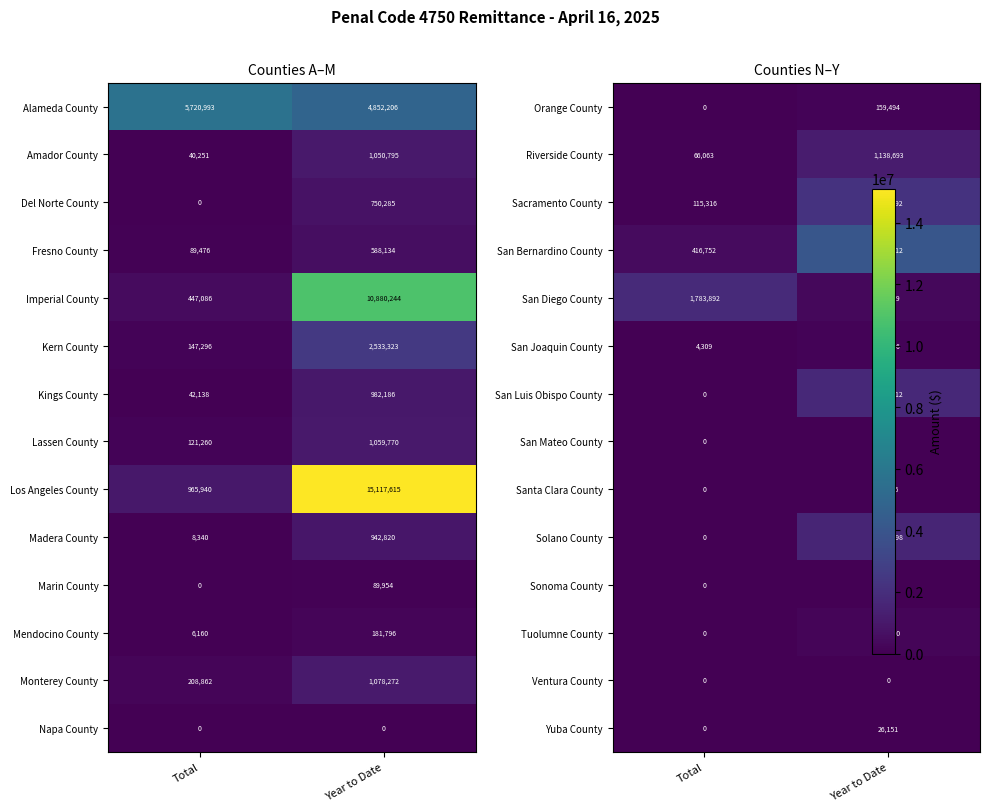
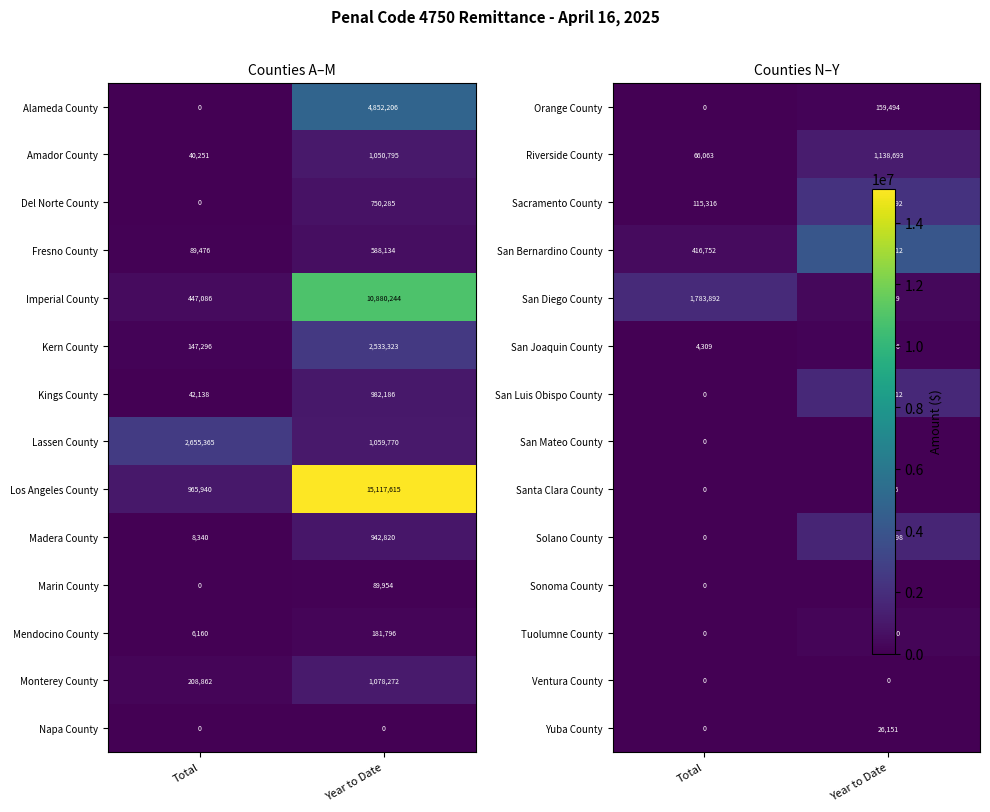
Counties A–M, Alameda County, Total: 5,720,993 -> 0
Counties A–M, Lassen County, Total: 121,260 -> 2,655,365
